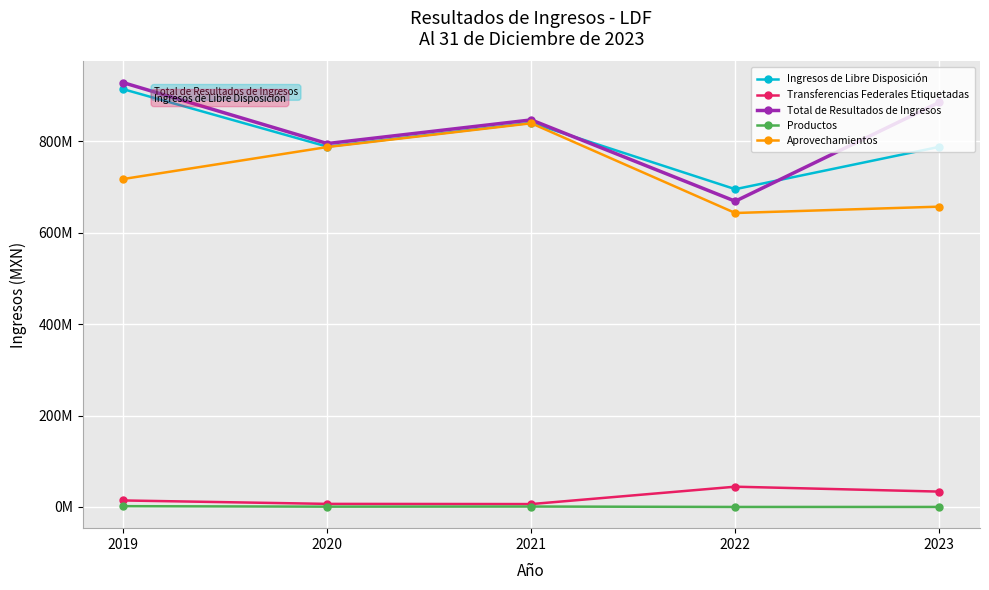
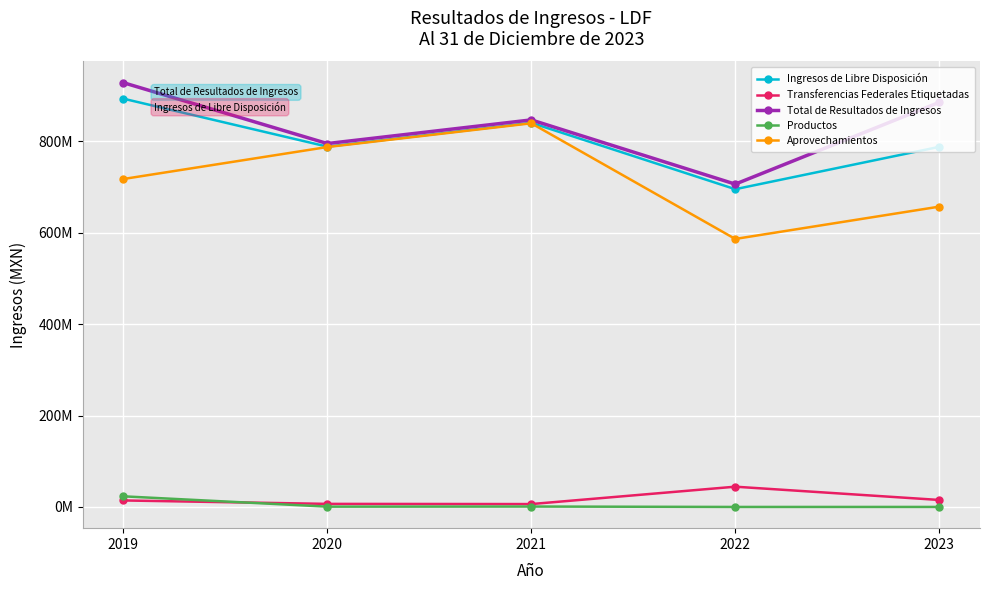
Ingresos de Libre Disposición, 2019: 910000000 -> 890000000
Productos, 2019: 0 -> 20000000
Total de Resultados de Ingresos, 2022: 670000000 -> 710000000
Aprovechamientos, 2022: 640000000 -> 590000000
Transferencias Federales Etiquetadas, 2023: 30000000 -> 20000000
